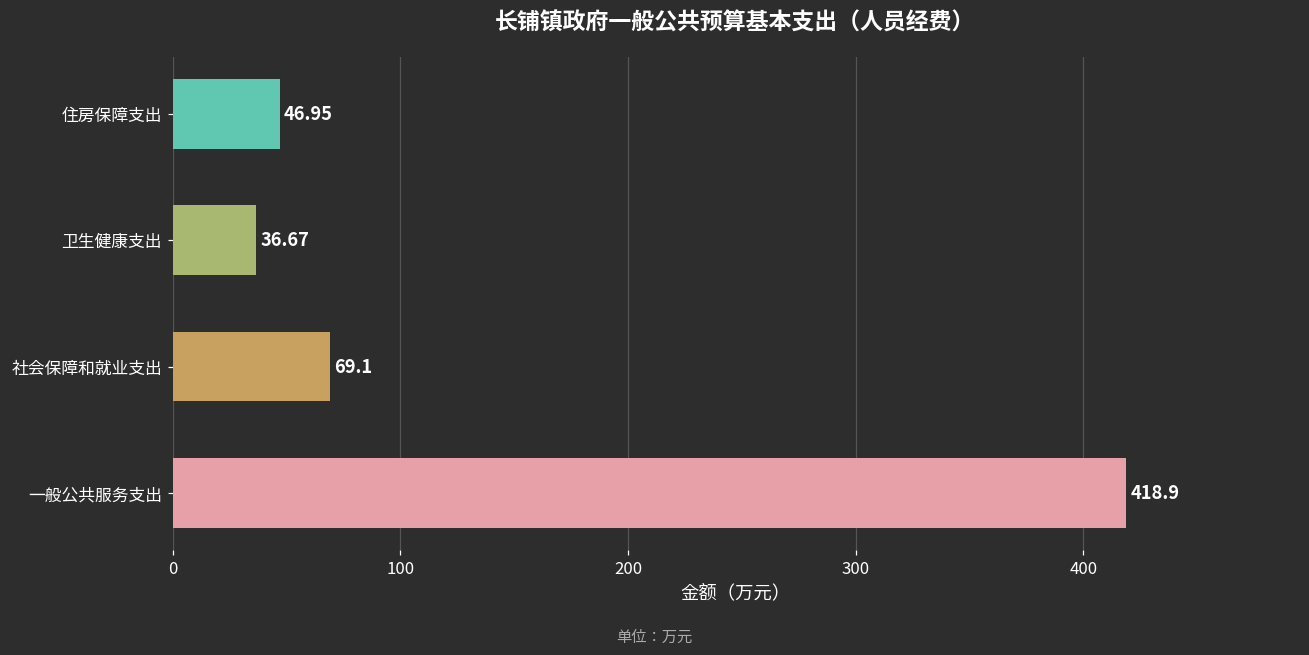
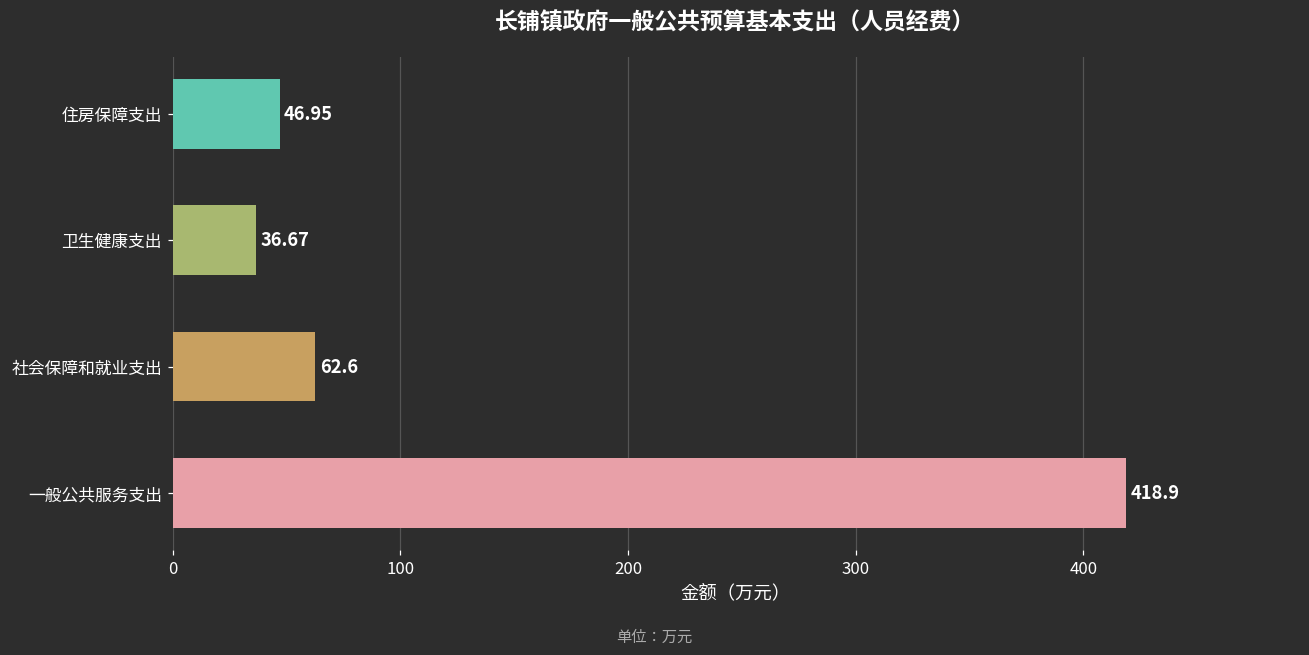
社会保障和就业支出: 69.1 -> 62.6
